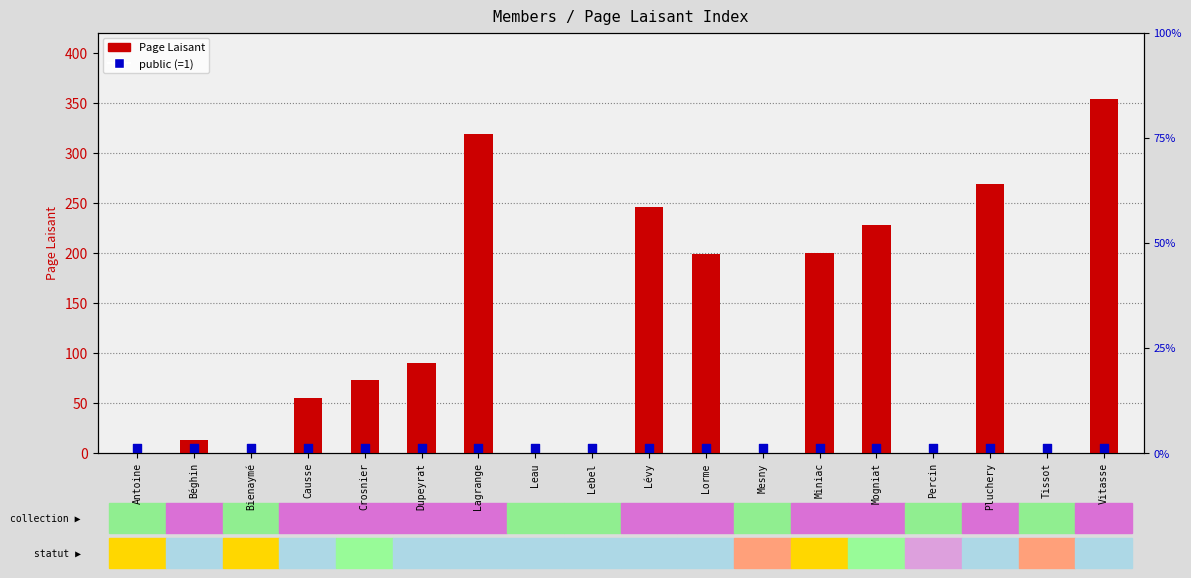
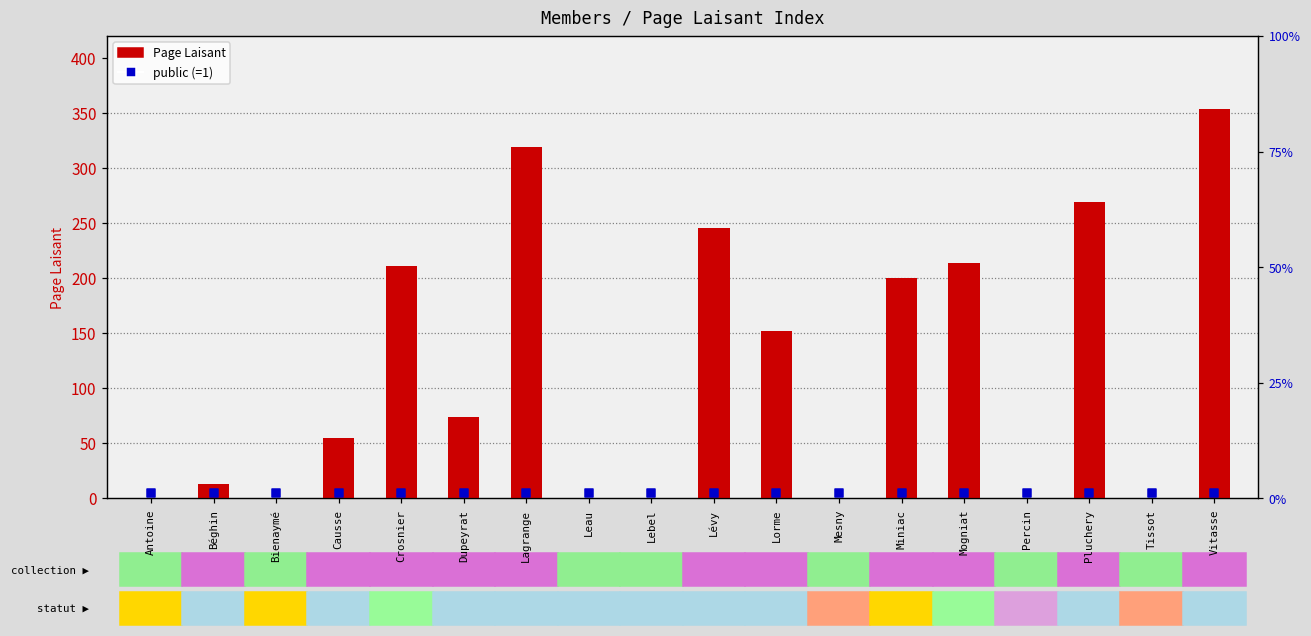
Page Laisant, Crosnier: 73 -> 211
Page Laisant, Dupeyrat: 90 -> 74
Page Laisant, Lorme: 199 -> 152
Page Laisant, Mogniat: 228 -> 214
